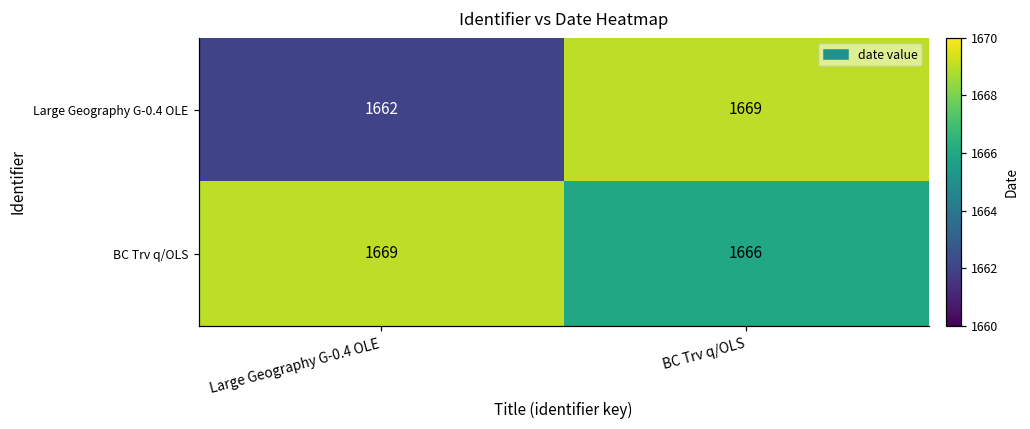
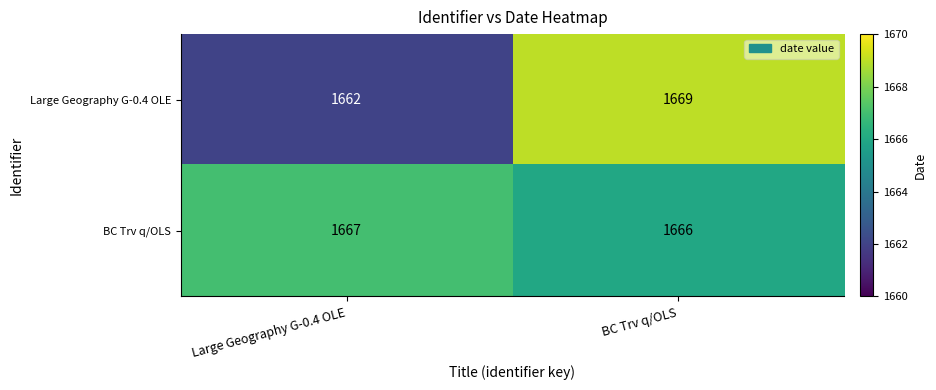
BC Trv q/OLS, Large Geography G-0.4 OLE: 1669 -> 1667
